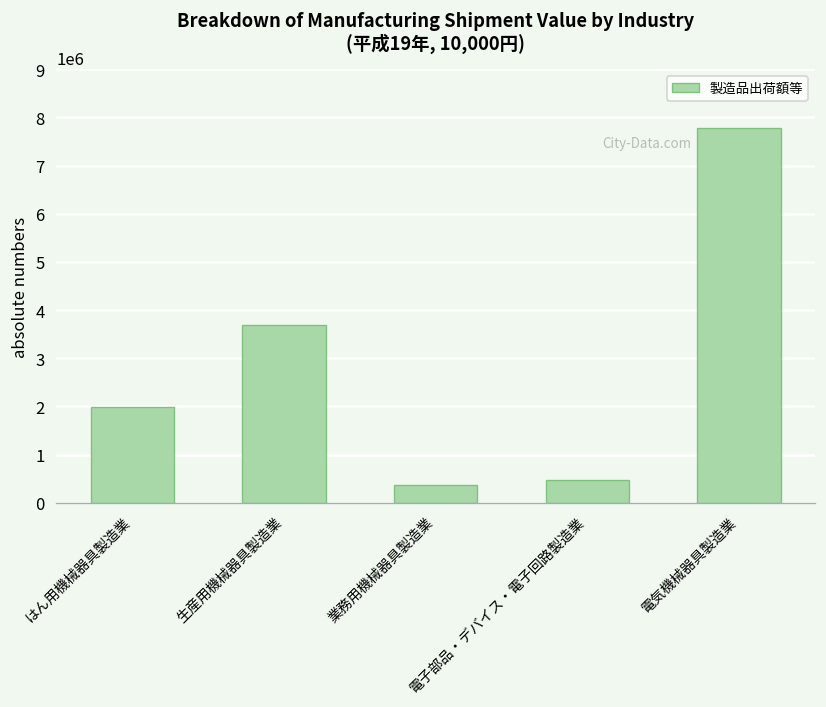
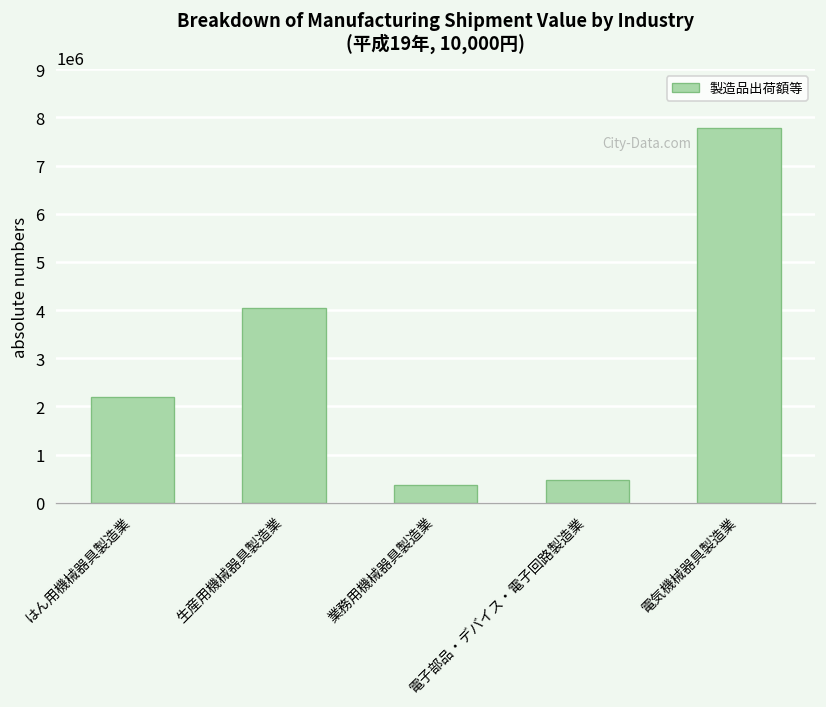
はん用機械器具製造業: 2000000 -> 2200000
生産用機械器具製造業: 3700000 -> 4000000
